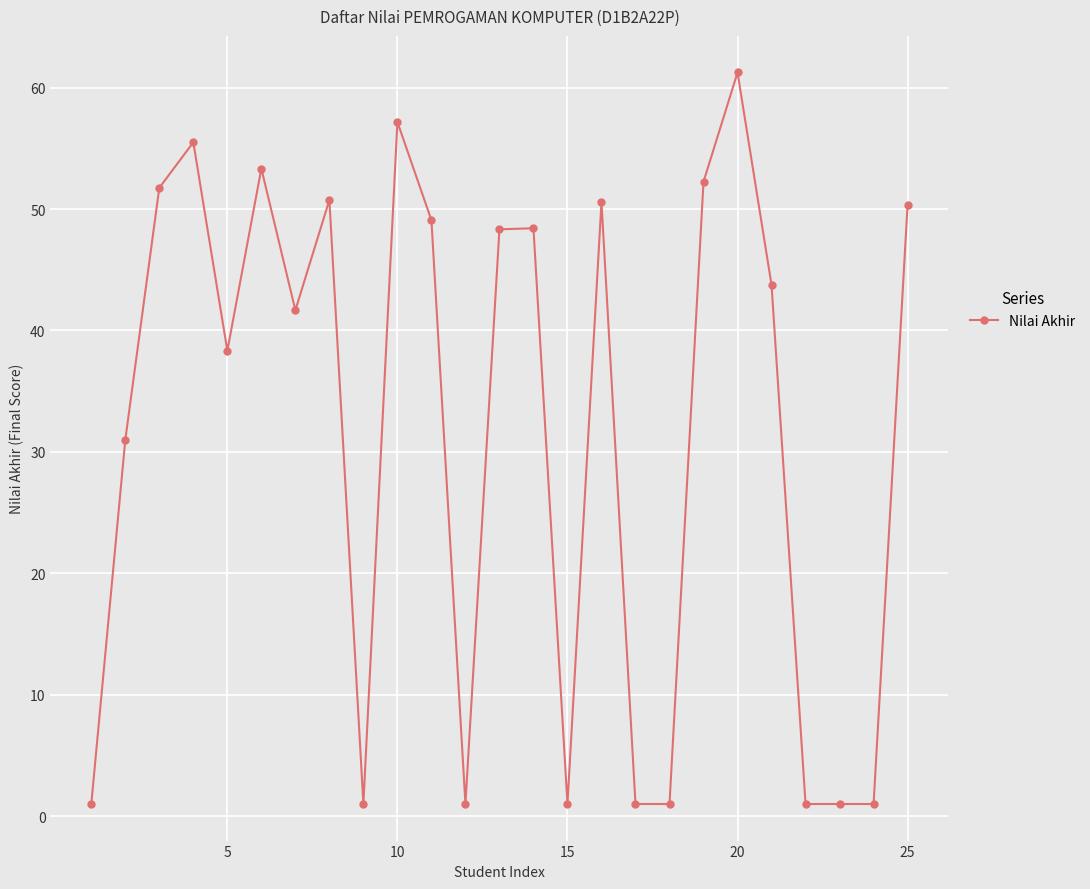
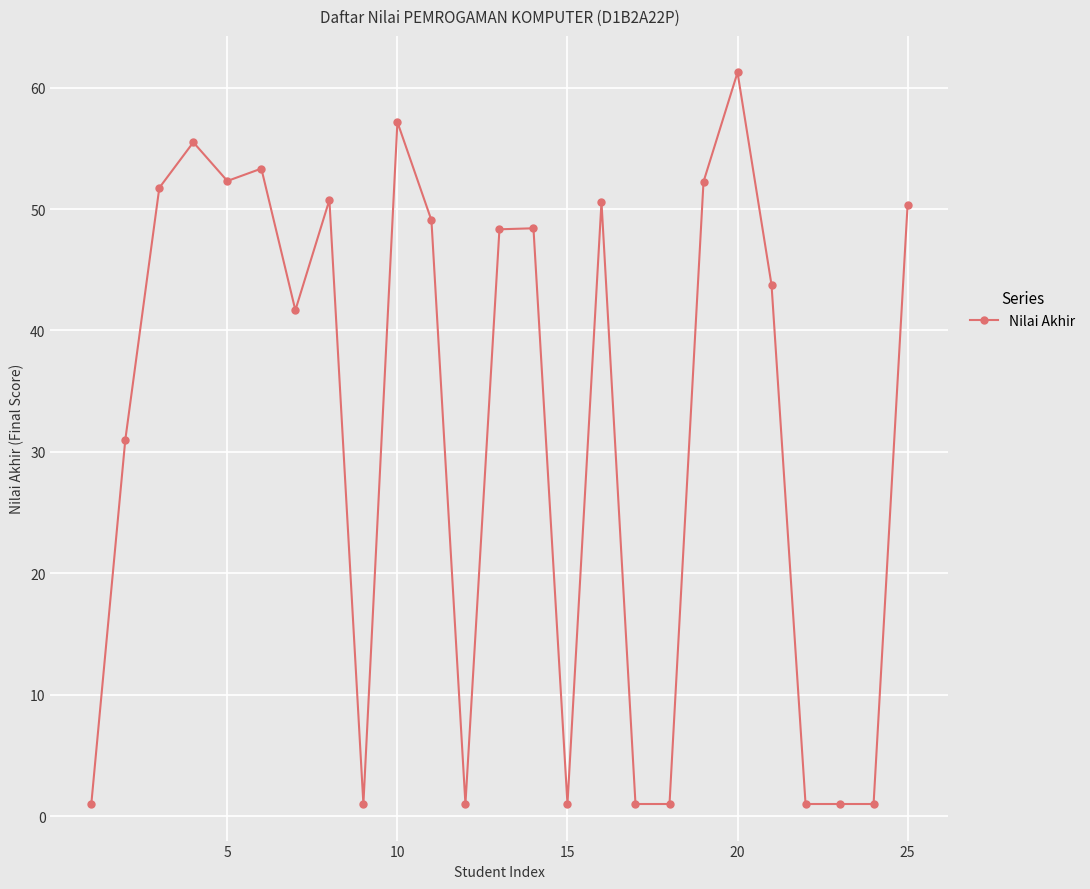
5: 38.3 -> 52.3
